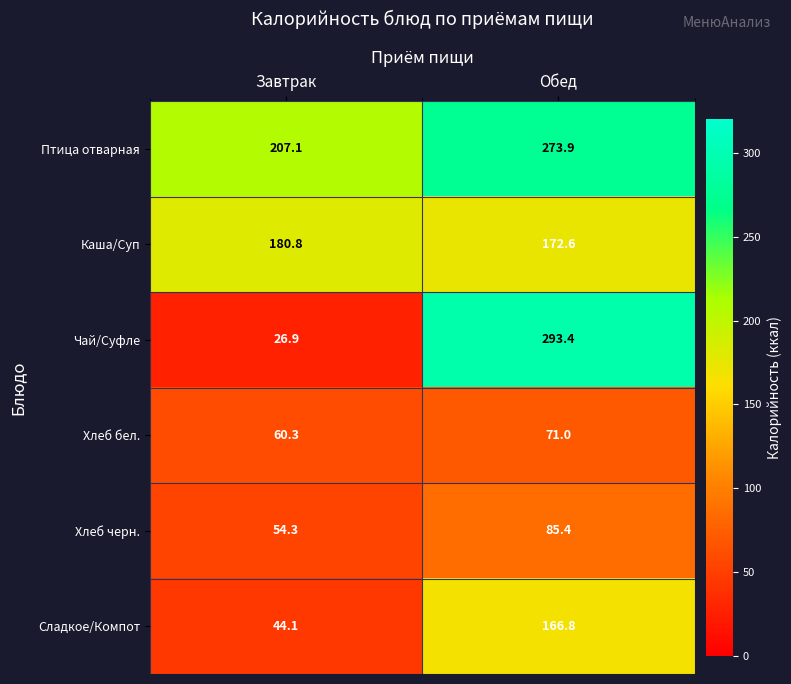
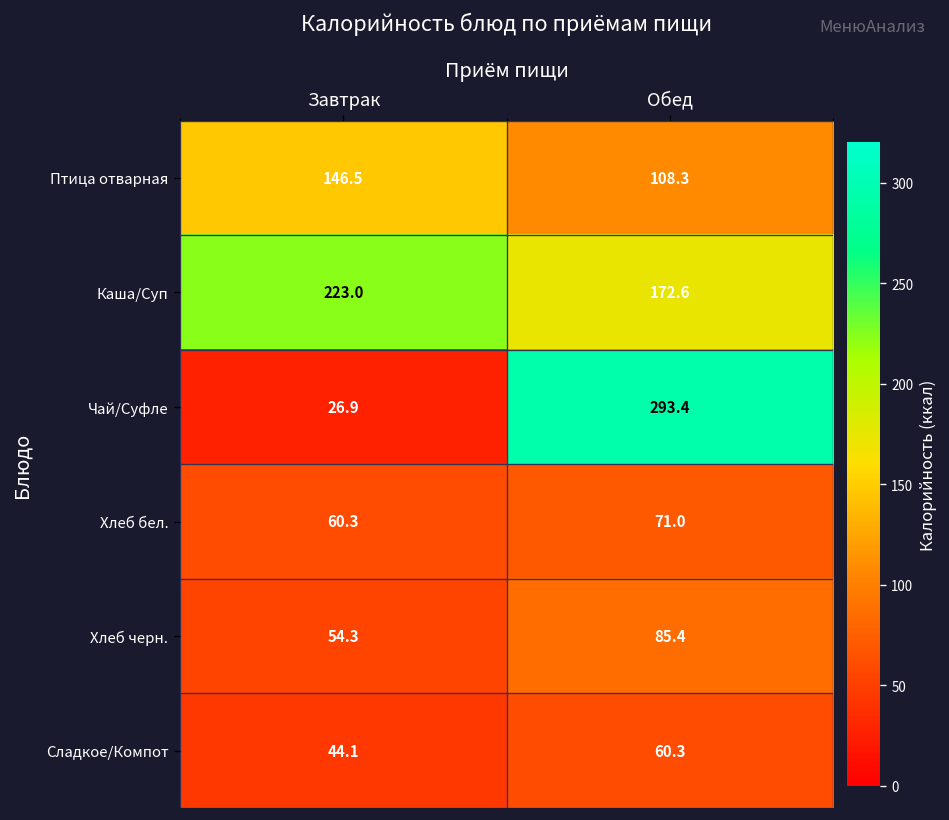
Птица отварная, Завтрак: 207.1 -> 146.5
Птица отварная, Обед: 273.9 -> 108.3
Каша/Суп, Завтрак: 180.8 -> 223.0
Сладкое/Компот, Обед: 166.8 -> 60.3
